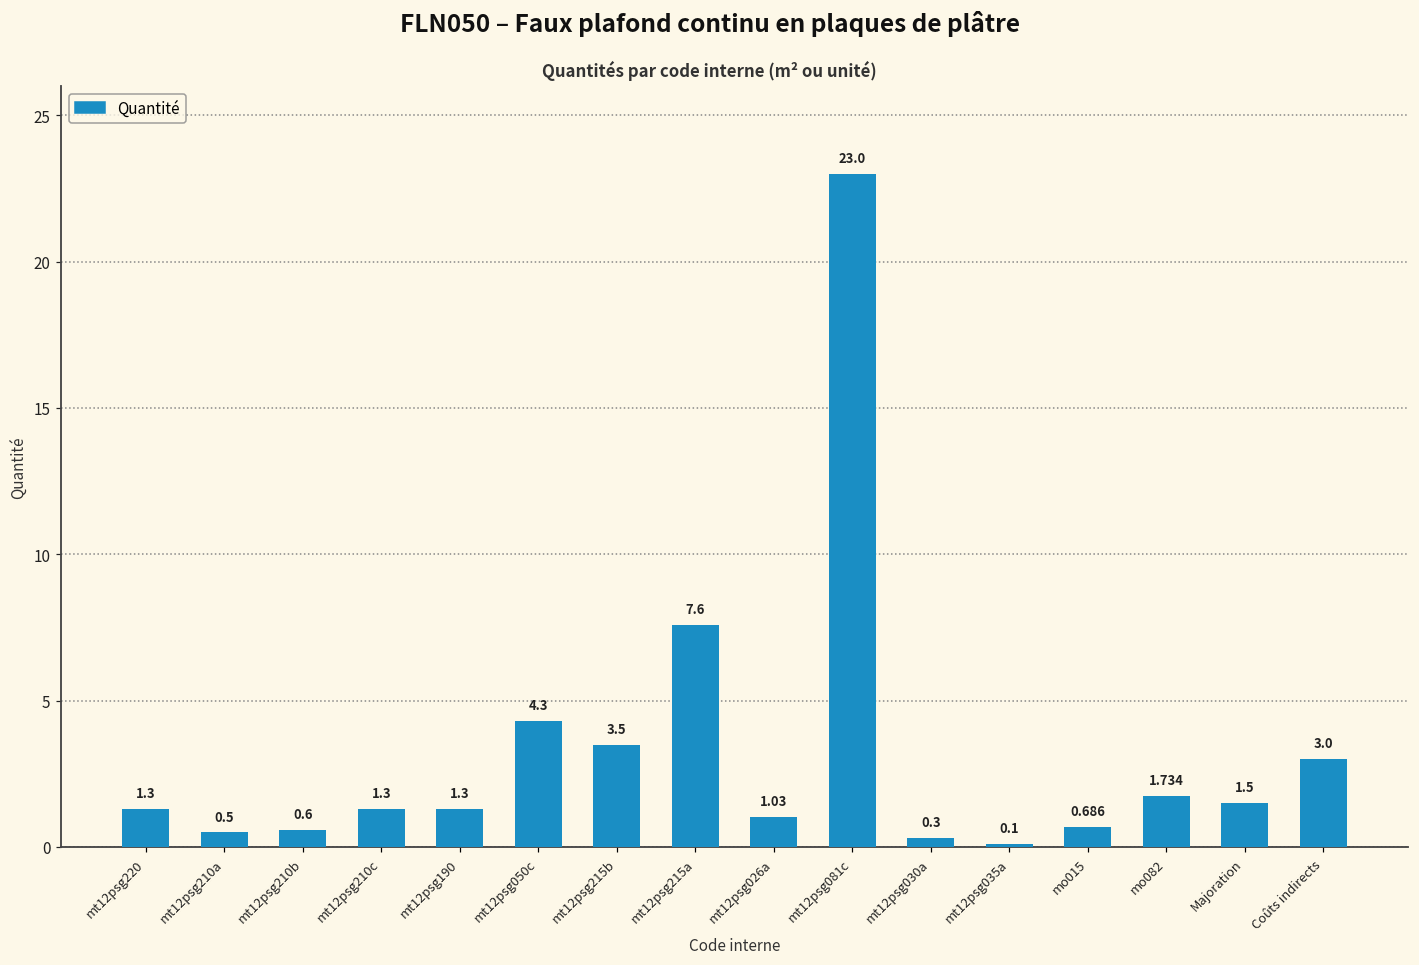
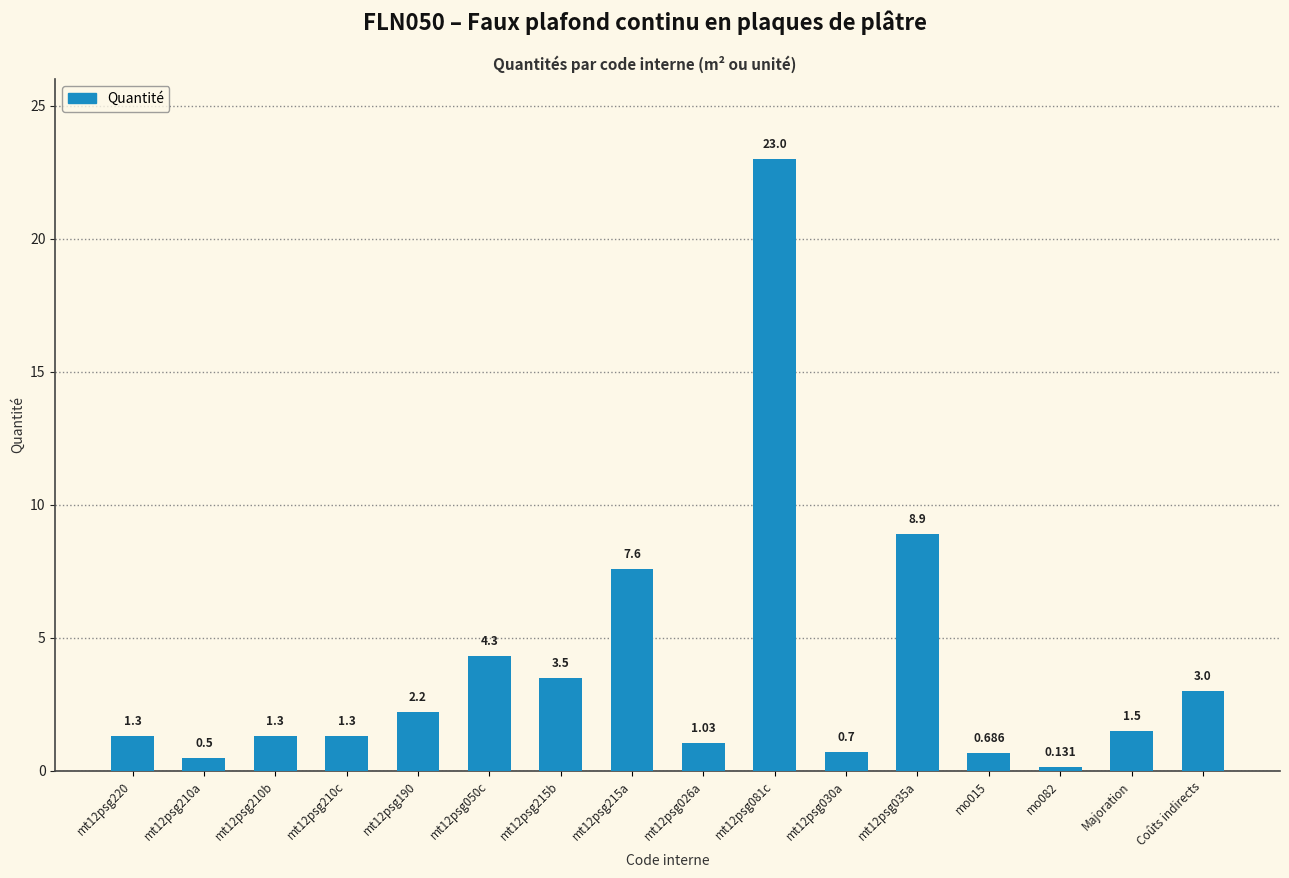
mt12psg210b: 0.6 -> 1.3
mt12psg190: 1.3 -> 2.2
mt12psg030a: 0.3 -> 0.7
mt12psg035a: 0.1 -> 8.9
mo082: 1.734 -> 0.131
